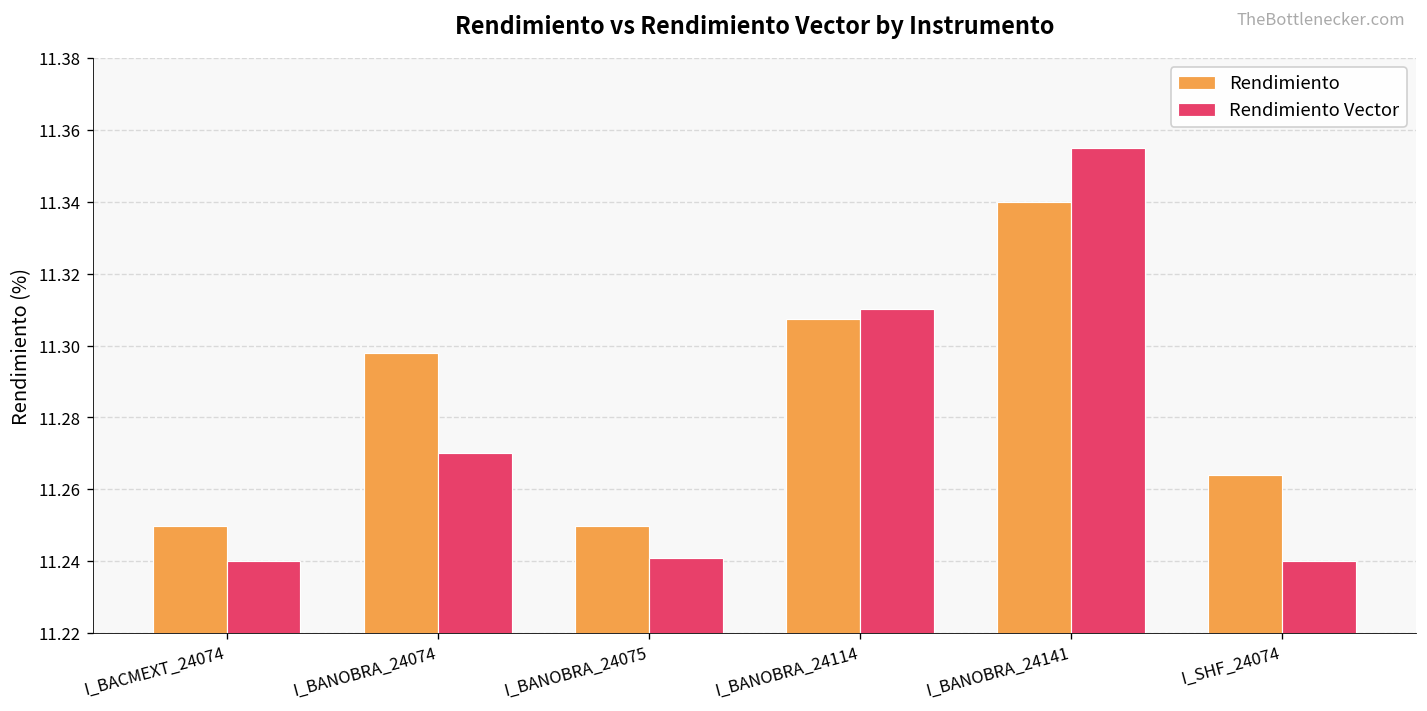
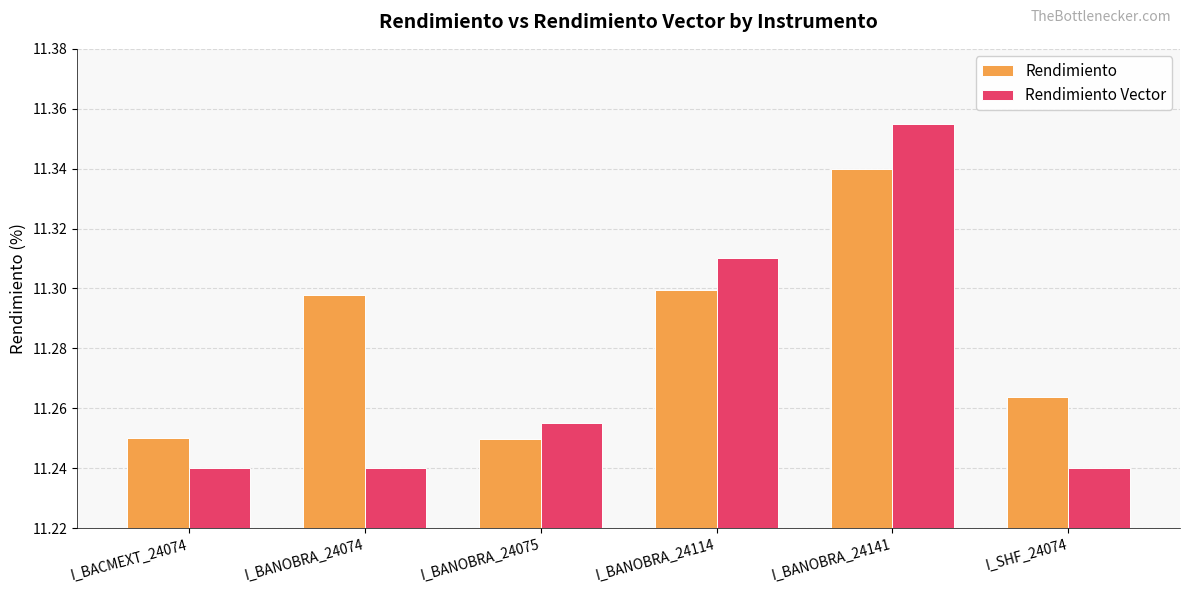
Rendimiento Vector, I_BANOBRA_24074: 11.27 -> 11.24
Rendimiento Vector, I_BANOBRA_24075: 11.241 -> 11.255
Rendimiento, I_BANOBRA_24114: 11.307 -> 11.299
